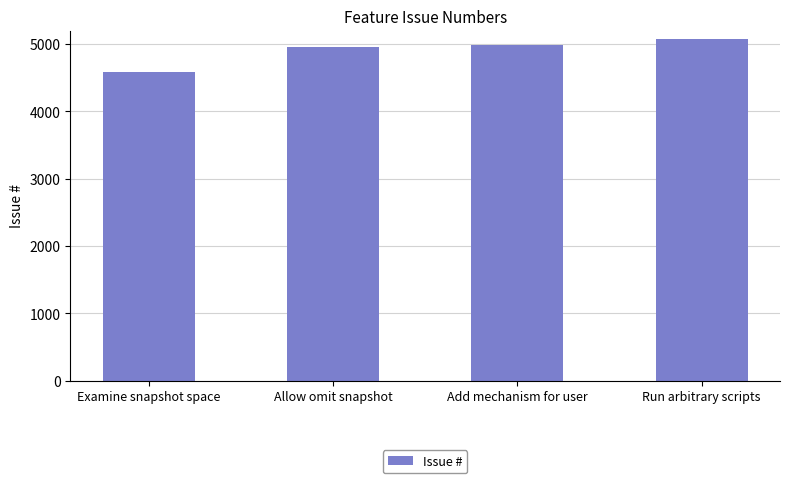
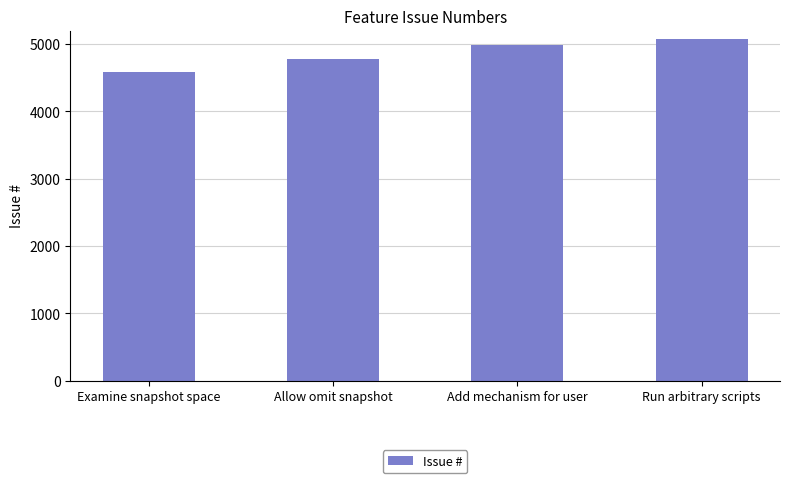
Allow omit snapshot: 5000 -> 4800
